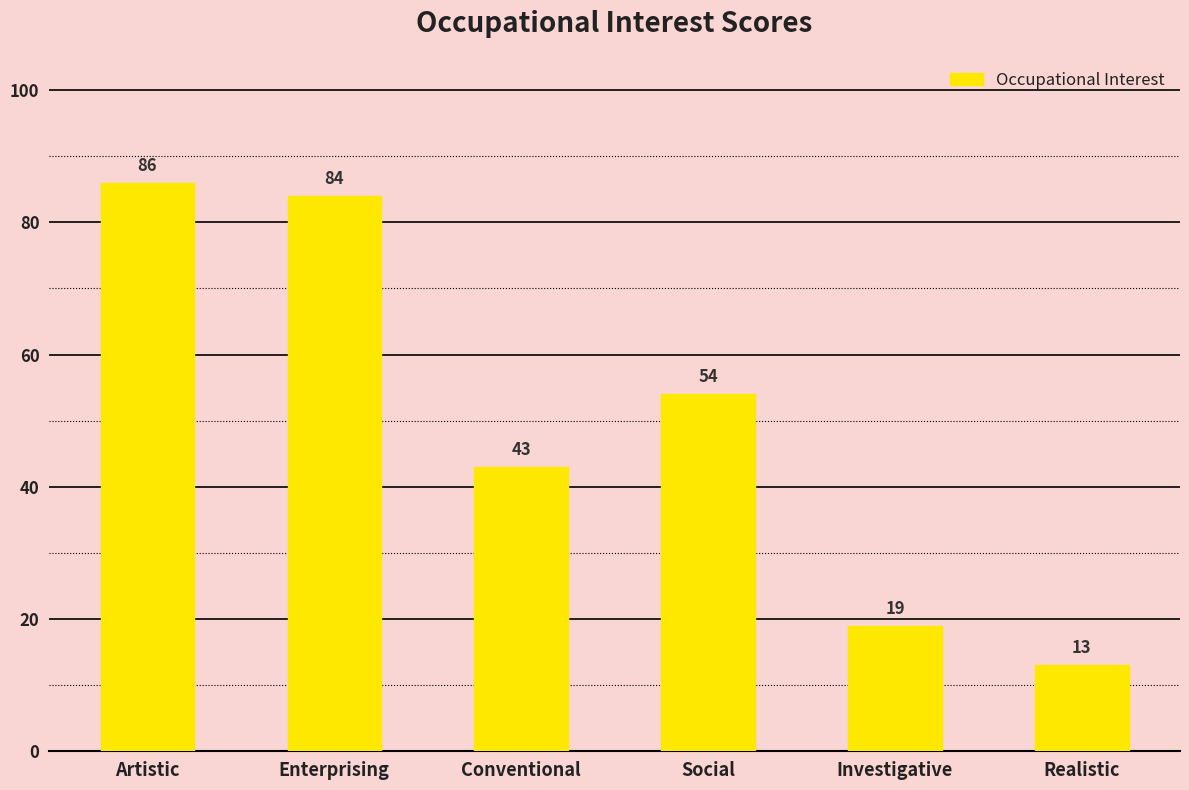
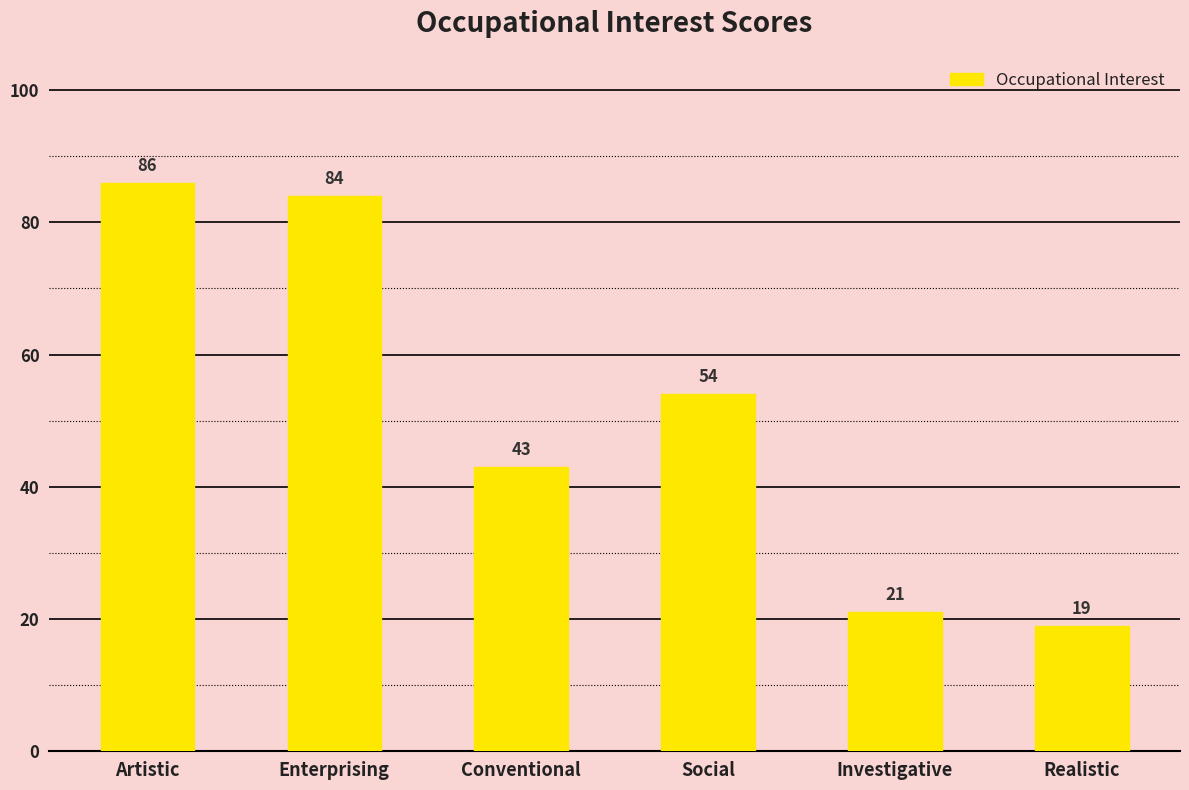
Investigative: 19 -> 21
Realistic: 13 -> 19
